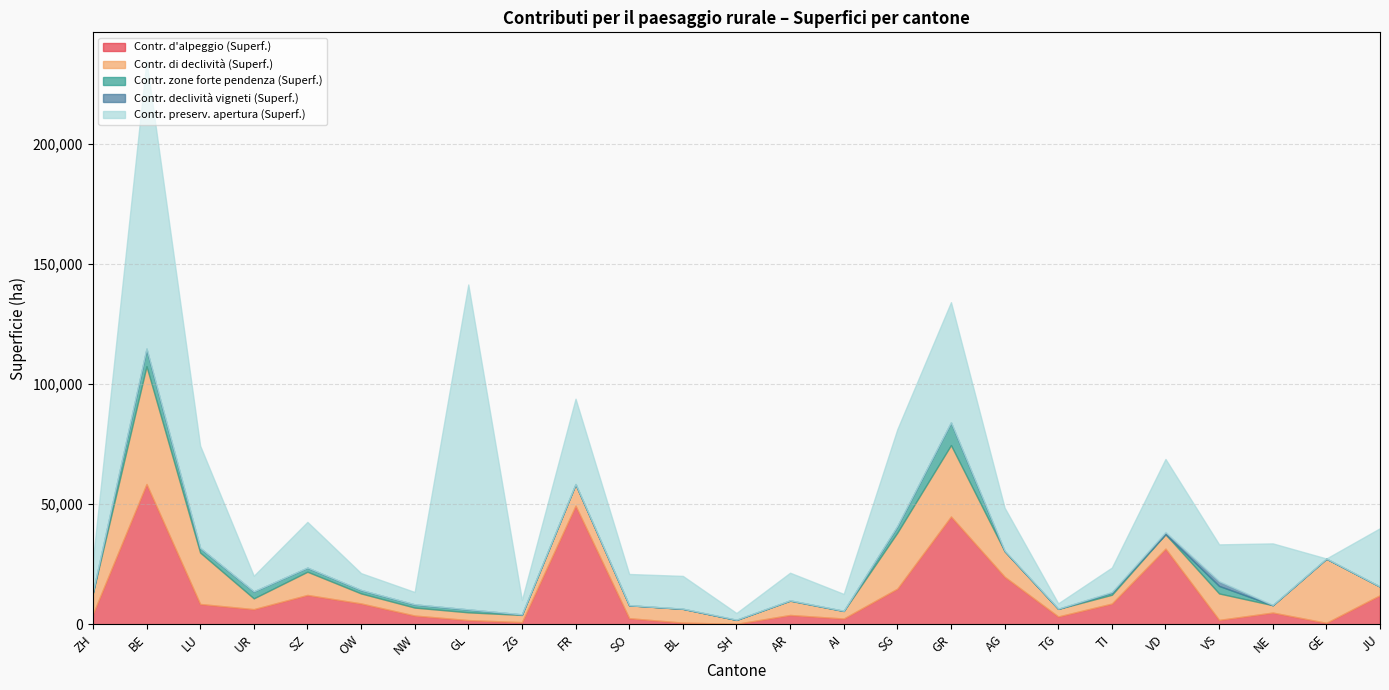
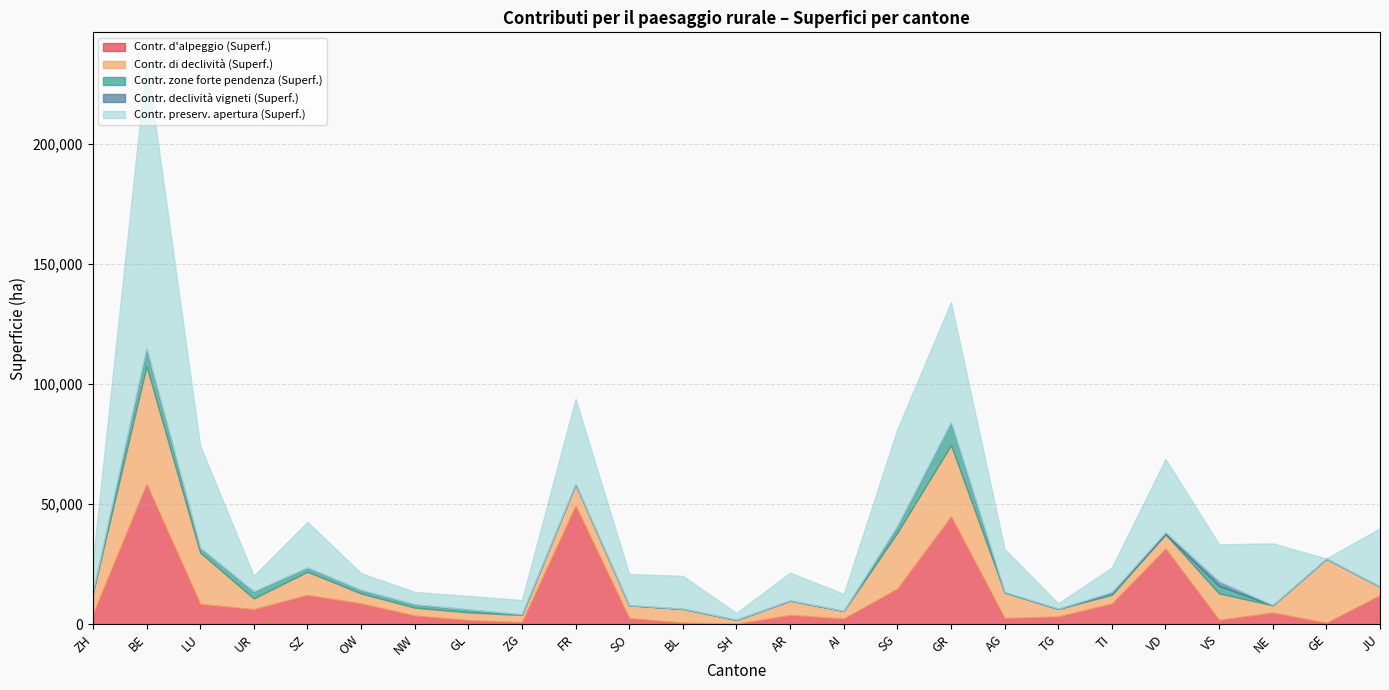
Contr. preserv. apertura (Superf.), GL: 135,000 -> 6,000
Contr. d'alpeggio (Superf.), AG: 20,000 -> 3,000
